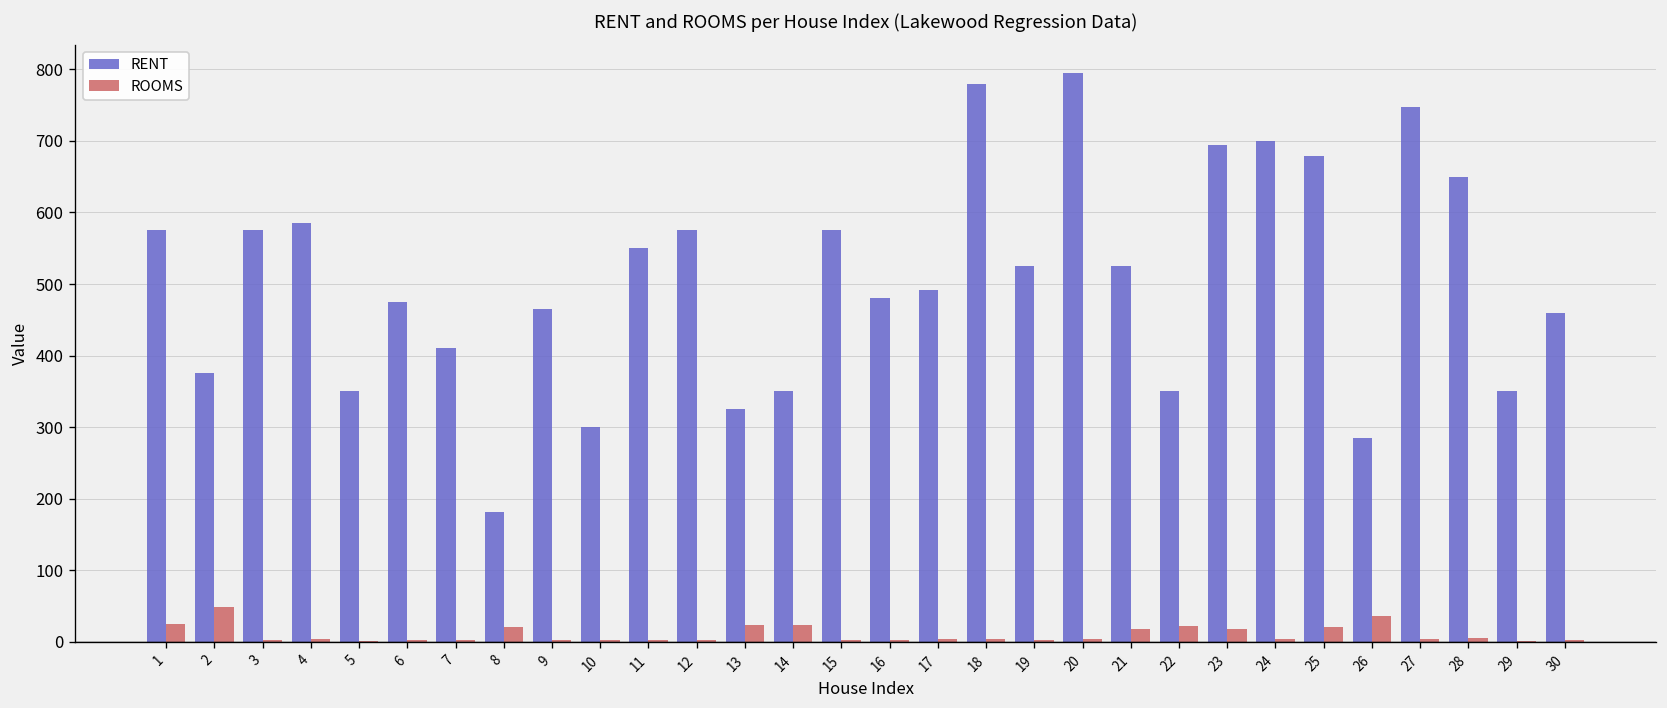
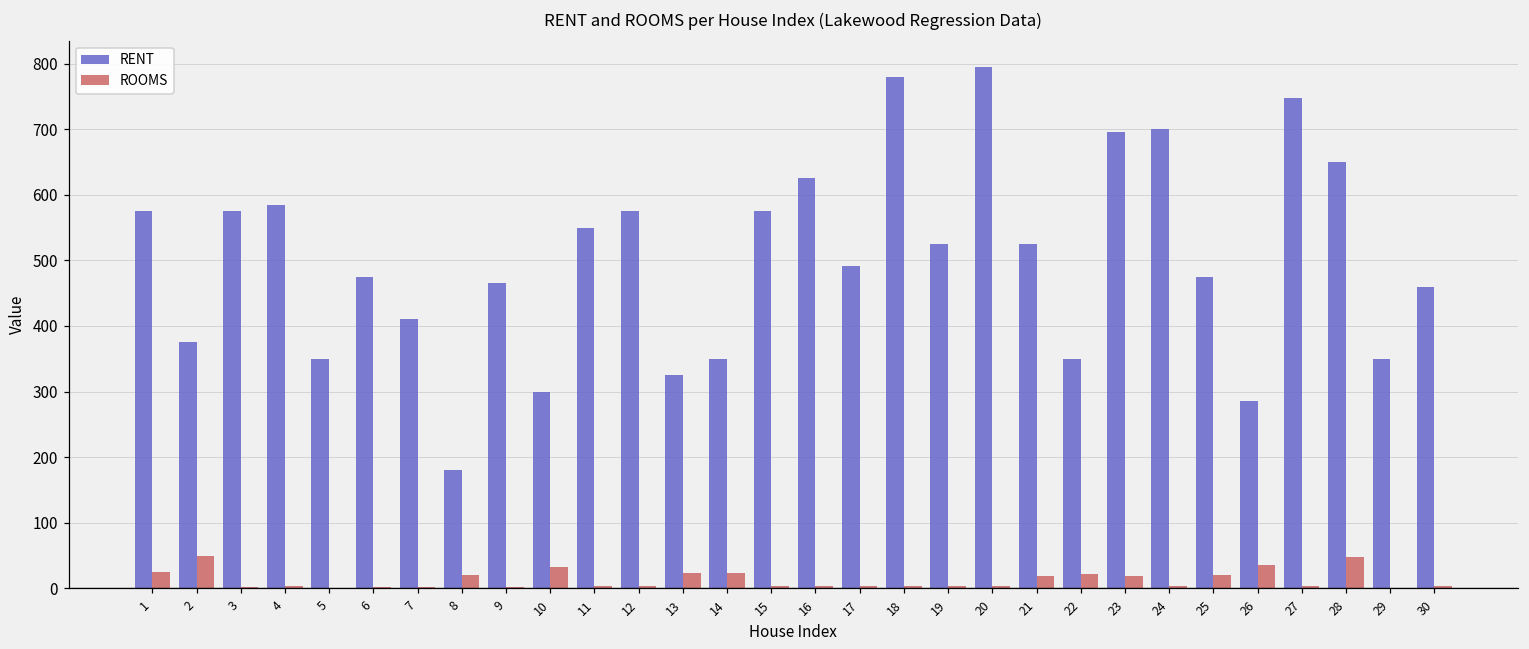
ROOMS, 10: 0 -> 30
RENT, 16: 480 -> 630
RENT, 25: 680 -> 480
ROOMS, 28: 10 -> 50
